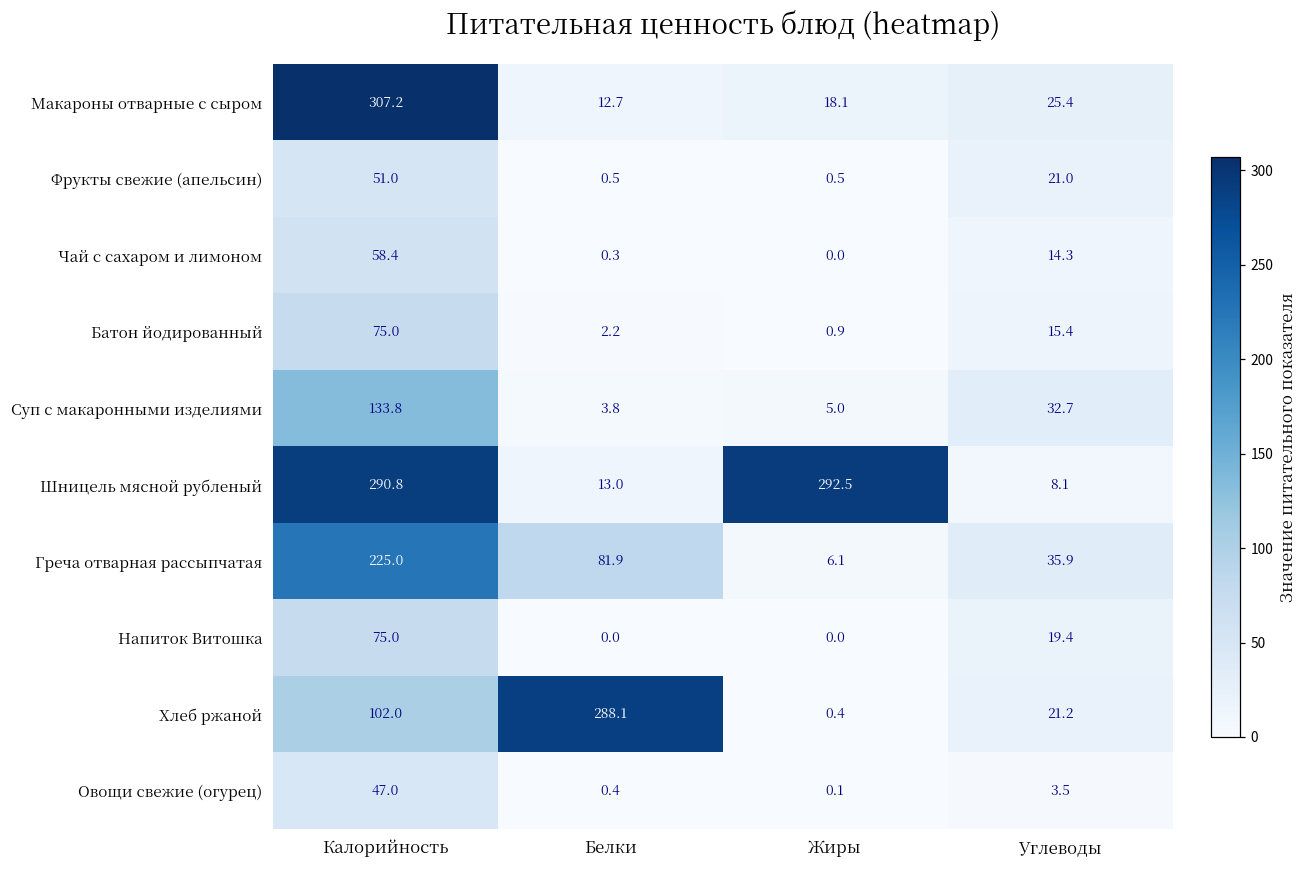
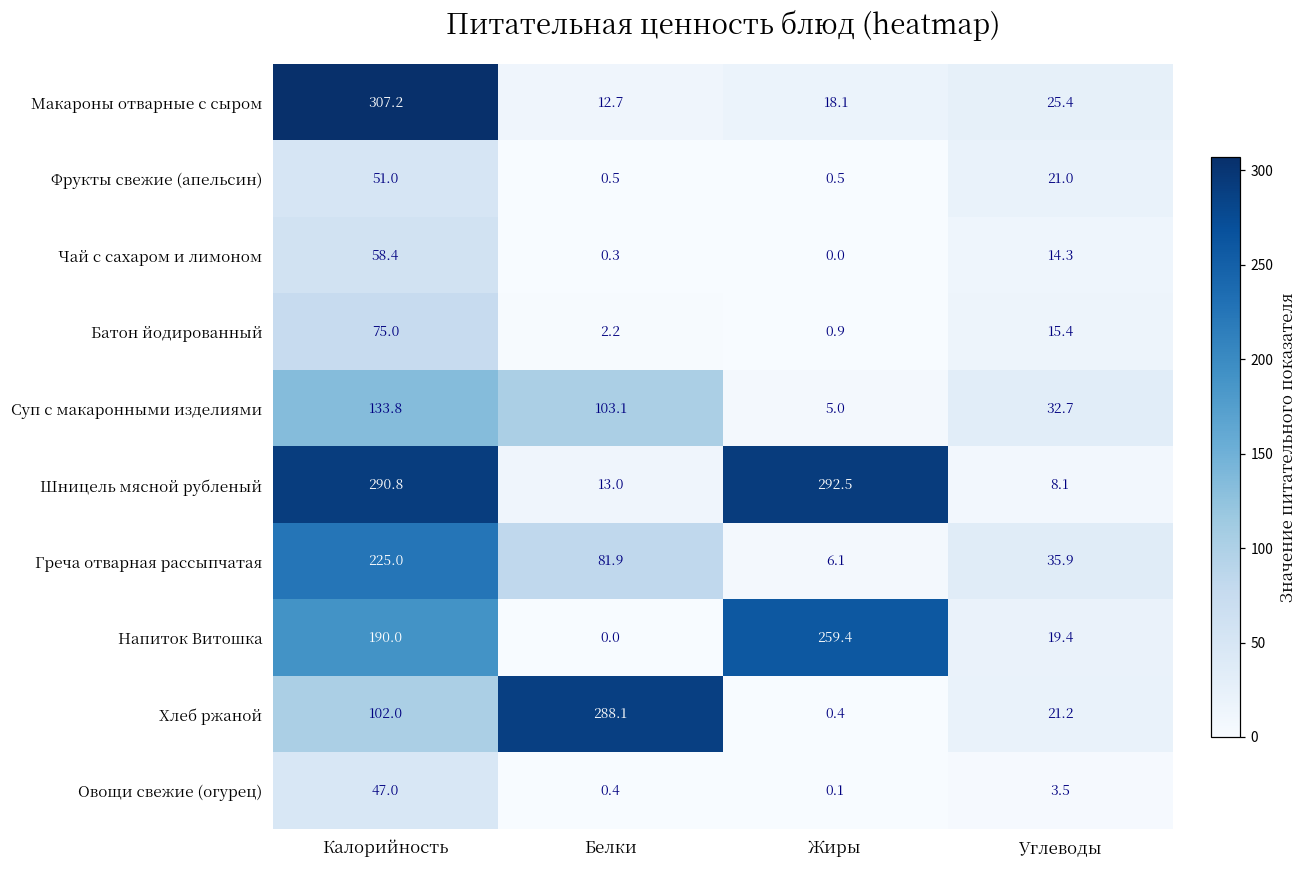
Суп с макаронными изделиями, Белки: 3.8 -> 103.1
Напиток Витошка, Калорийность: 75.0 -> 190.0
Напиток Витошка, Жиры: 0.0 -> 259.4
